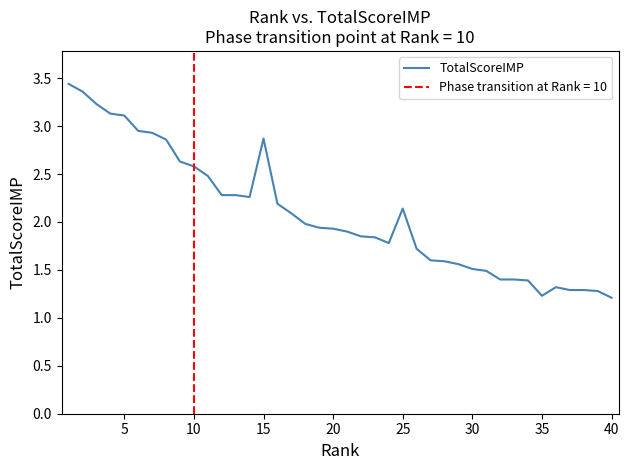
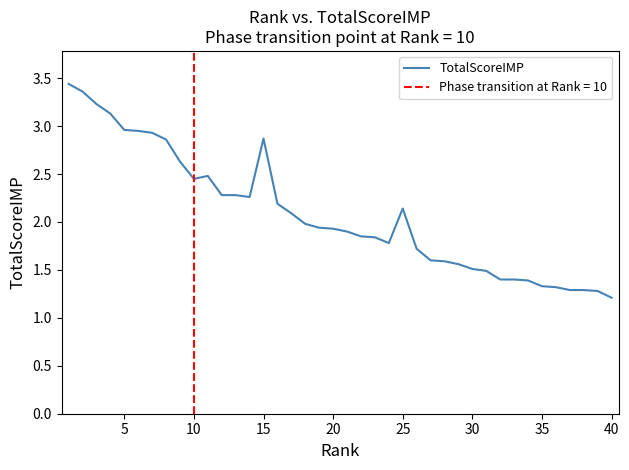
5: 3.1 -> 3.0
10: 2.6 -> 2.5
35: 1.2 -> 1.3
